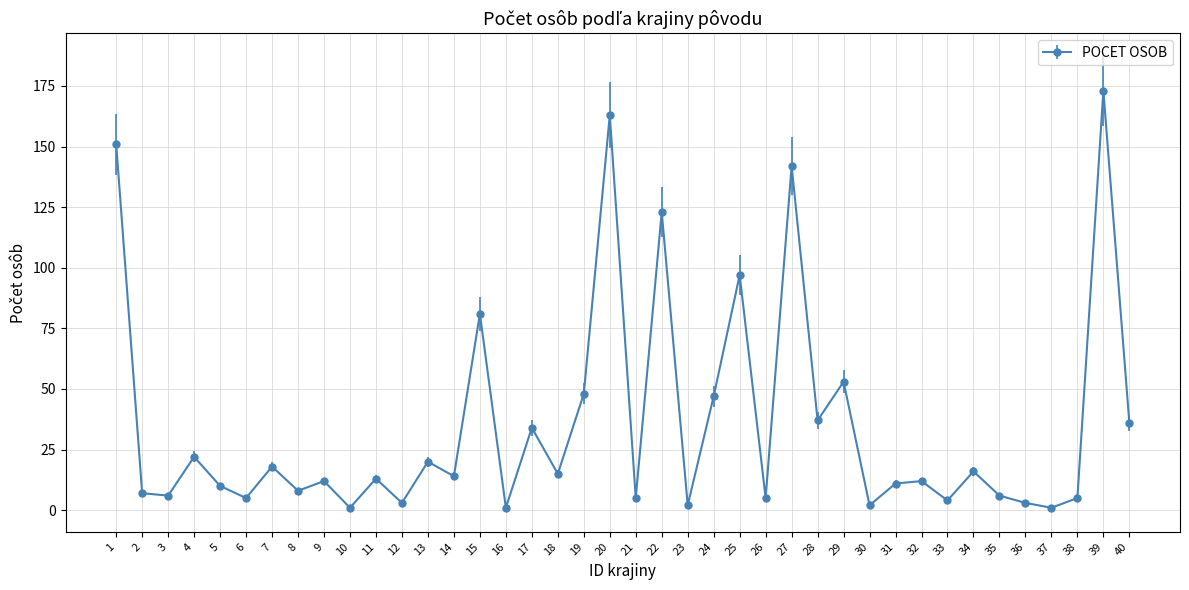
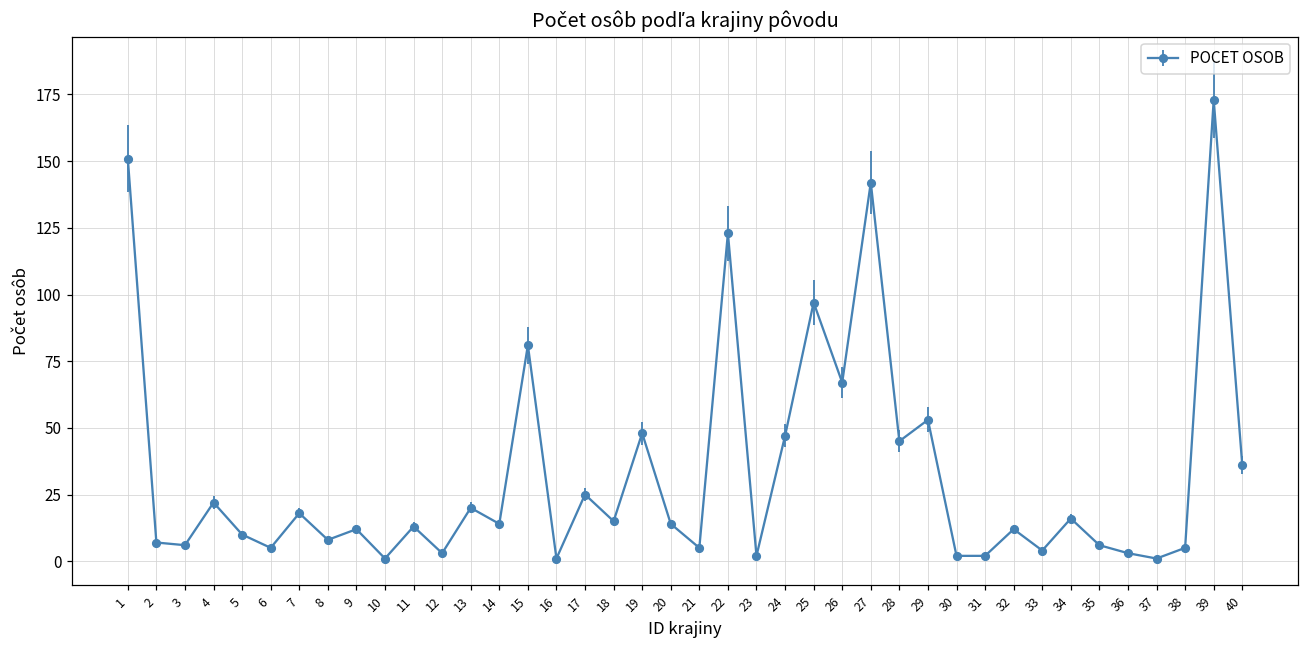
17: 34 -> 25
20: 163 -> 14
26: 5 -> 67
28: 37 -> 45
31: 11 -> 2
